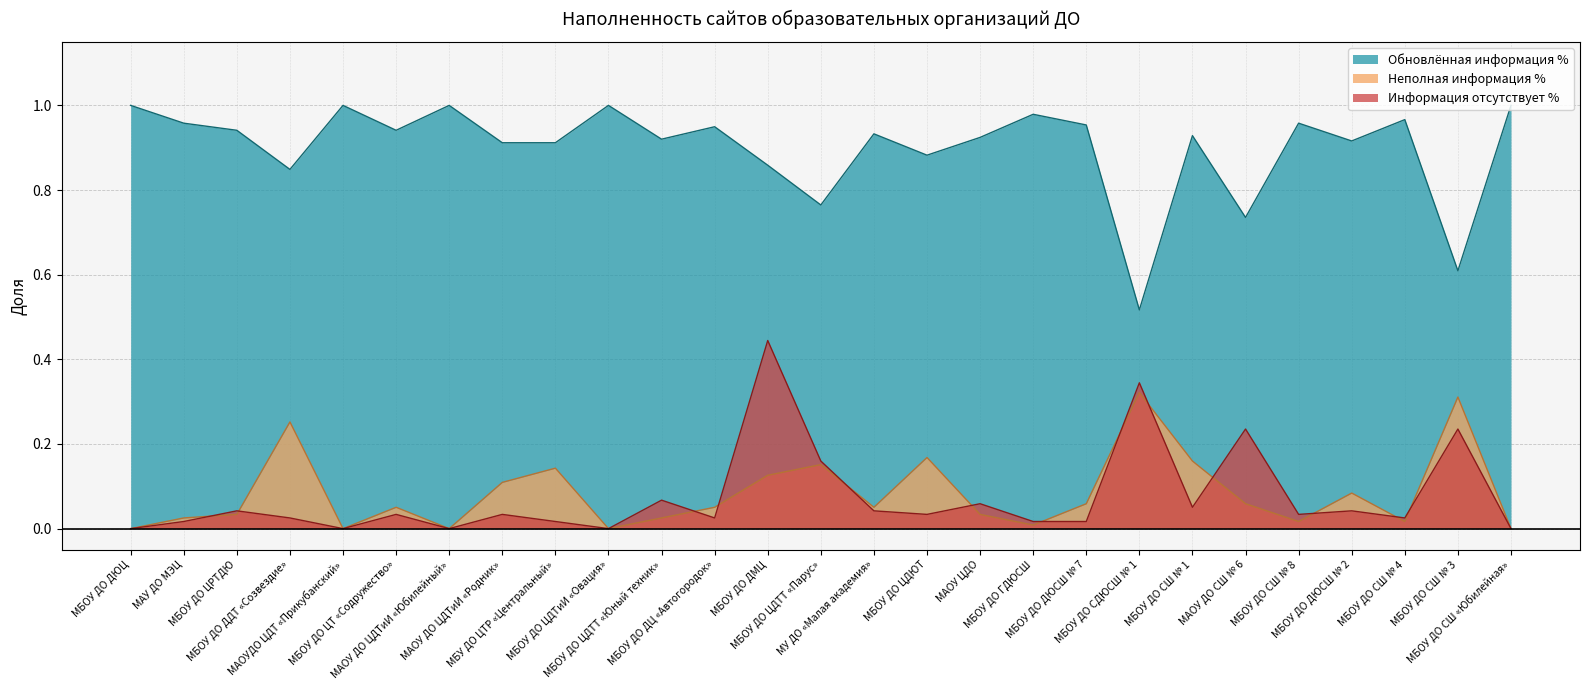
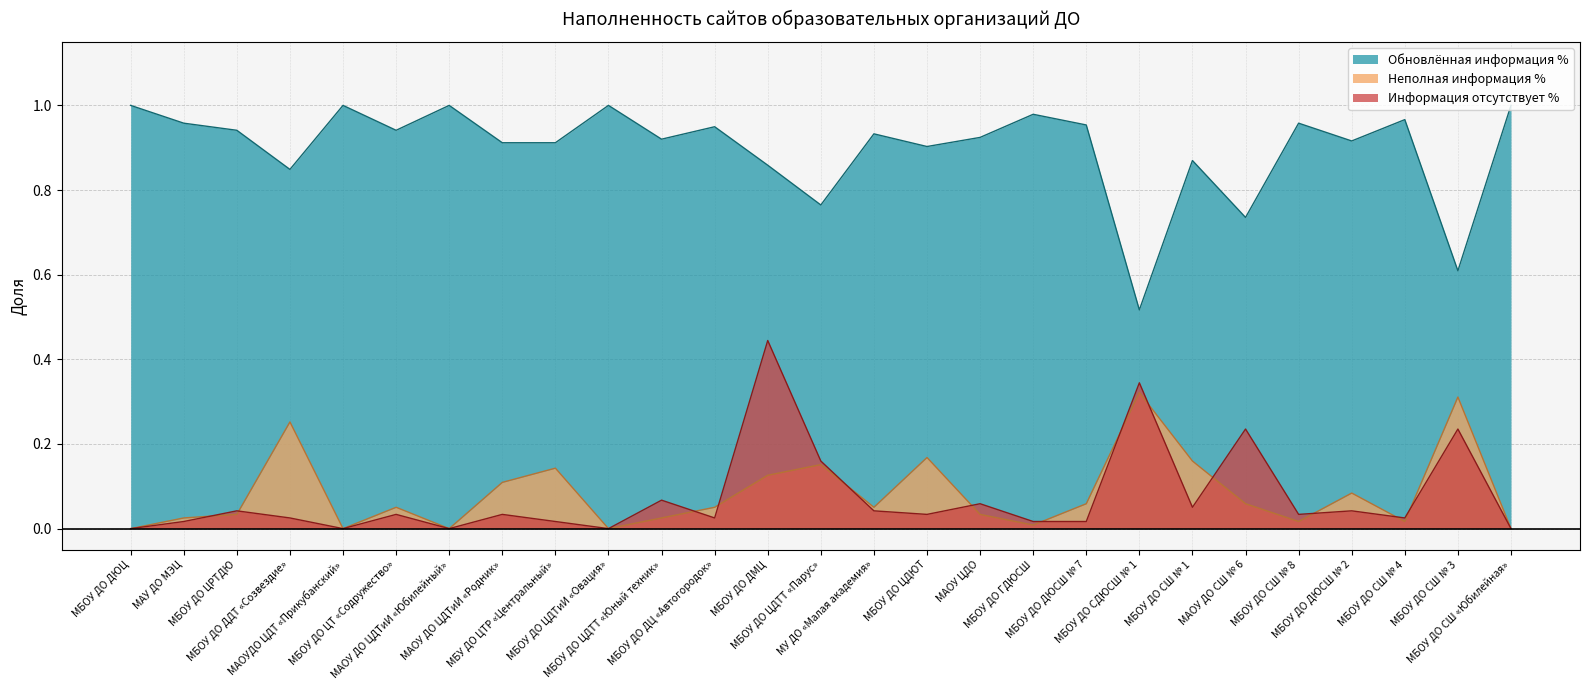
Обновлённая информация %, МБОУ ДО ЦДЮТ: 0.88 -> 0.90
Обновлённая информация %, МБОУ ДО СШ № 1: 0.93 -> 0.87
